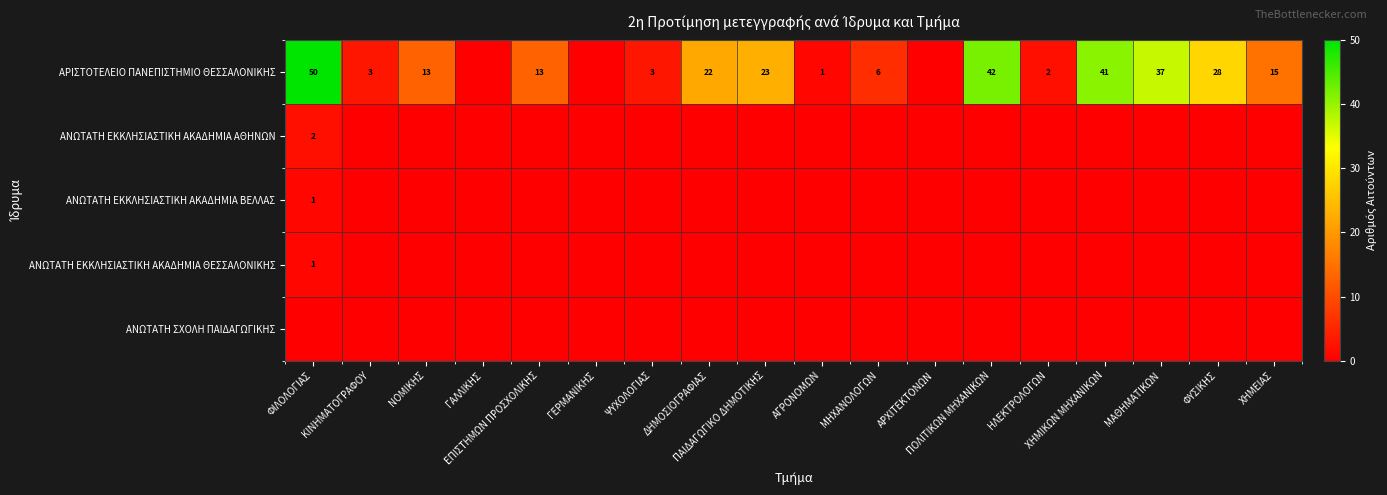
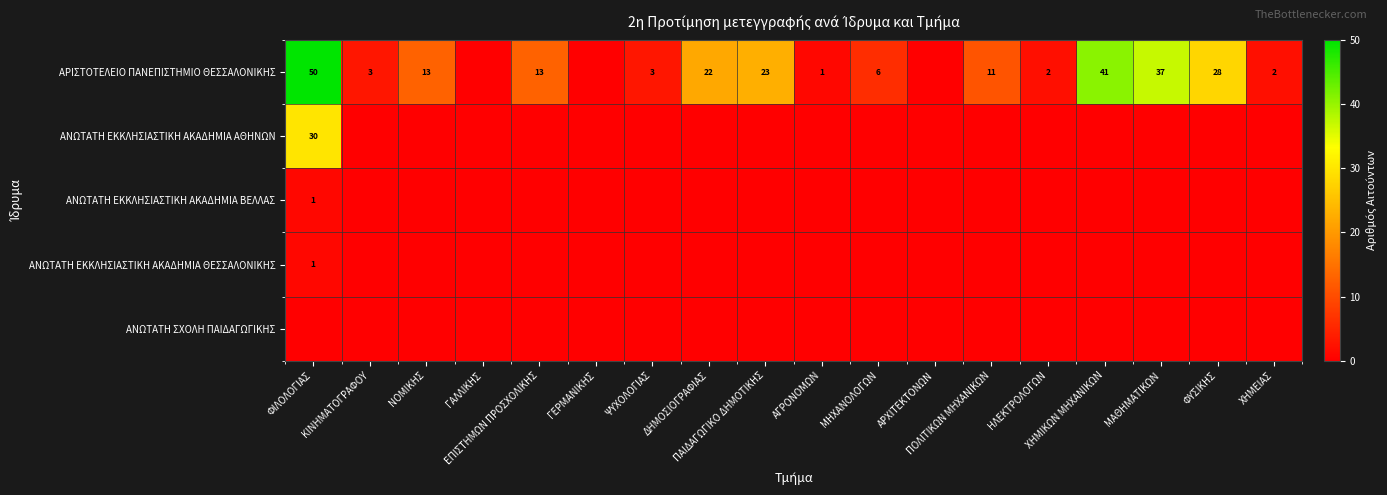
ΑΡΙΣΤΟΤΕΛΕΙΟ ΠΑΝΕΠΙΣΤΗΜΙΟ ΘΕΣΣΑΛΟΝΙΚΗΣ, ΠΟΛΙΤΙΚΩΝ ΜΗΧΑΝΙΚΩΝ: 42 -> 11
ΑΡΙΣΤΟΤΕΛΕΙΟ ΠΑΝΕΠΙΣΤΗΜΙΟ ΘΕΣΣΑΛΟΝΙΚΗΣ, ΧΗΜΕΙΑΣ: 15 -> 2
ΑΝΩΤΑΤΗ ΕΚΚΛΗΣΙΑΣΤΙΚΗ ΑΚΑΔΗΜΙΑ ΑΘΗΝΩΝ, ΦΙΛΟΛΟΓΙΑΣ: 2 -> 30
